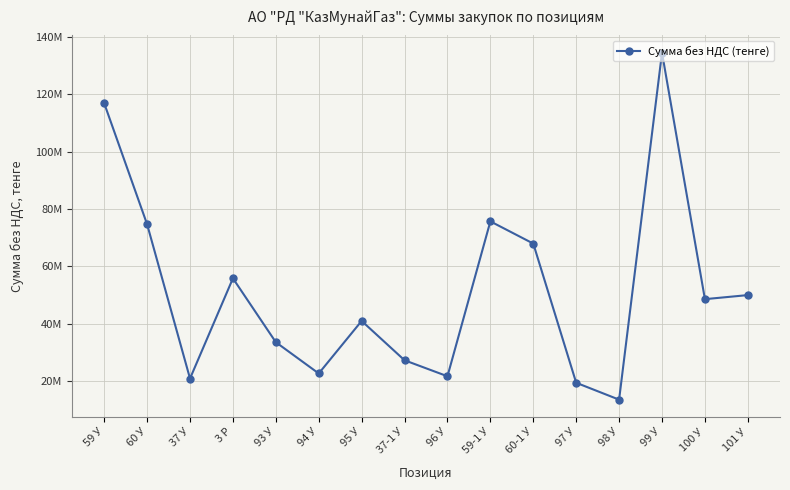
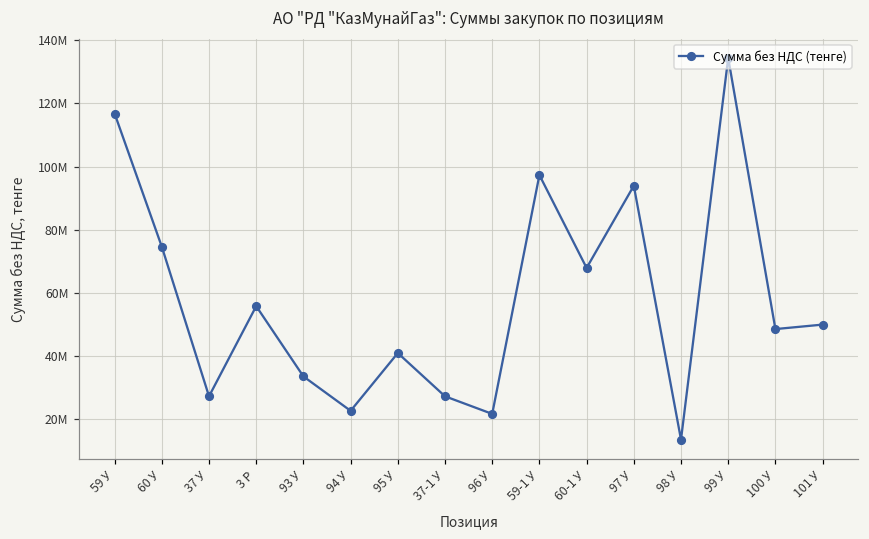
37 У: 21000000 -> 27000000
59-1 У: 76000000 -> 97000000
97 У: 19000000 -> 94000000
